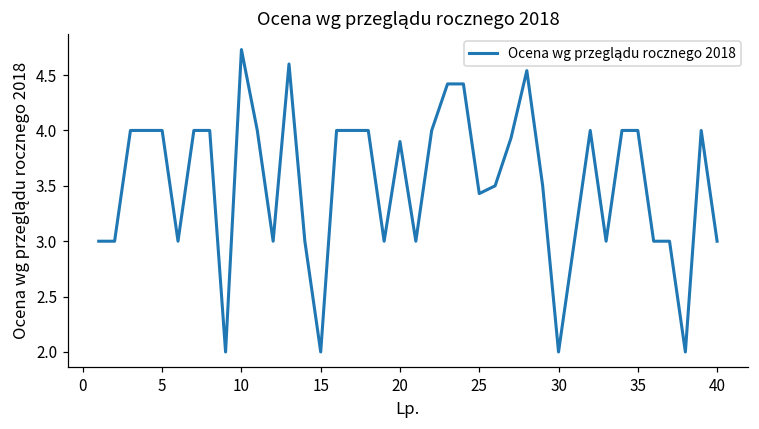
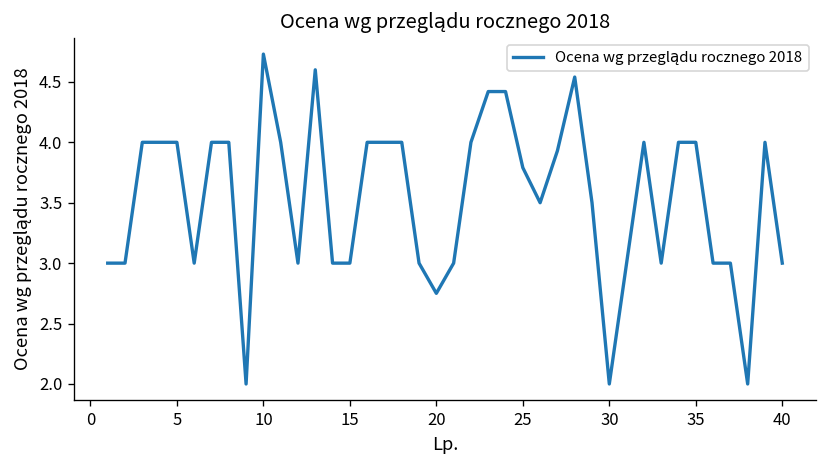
15: 2 -> 3
20: 3.90 -> 2.75
25: 3.43 -> 3.79
